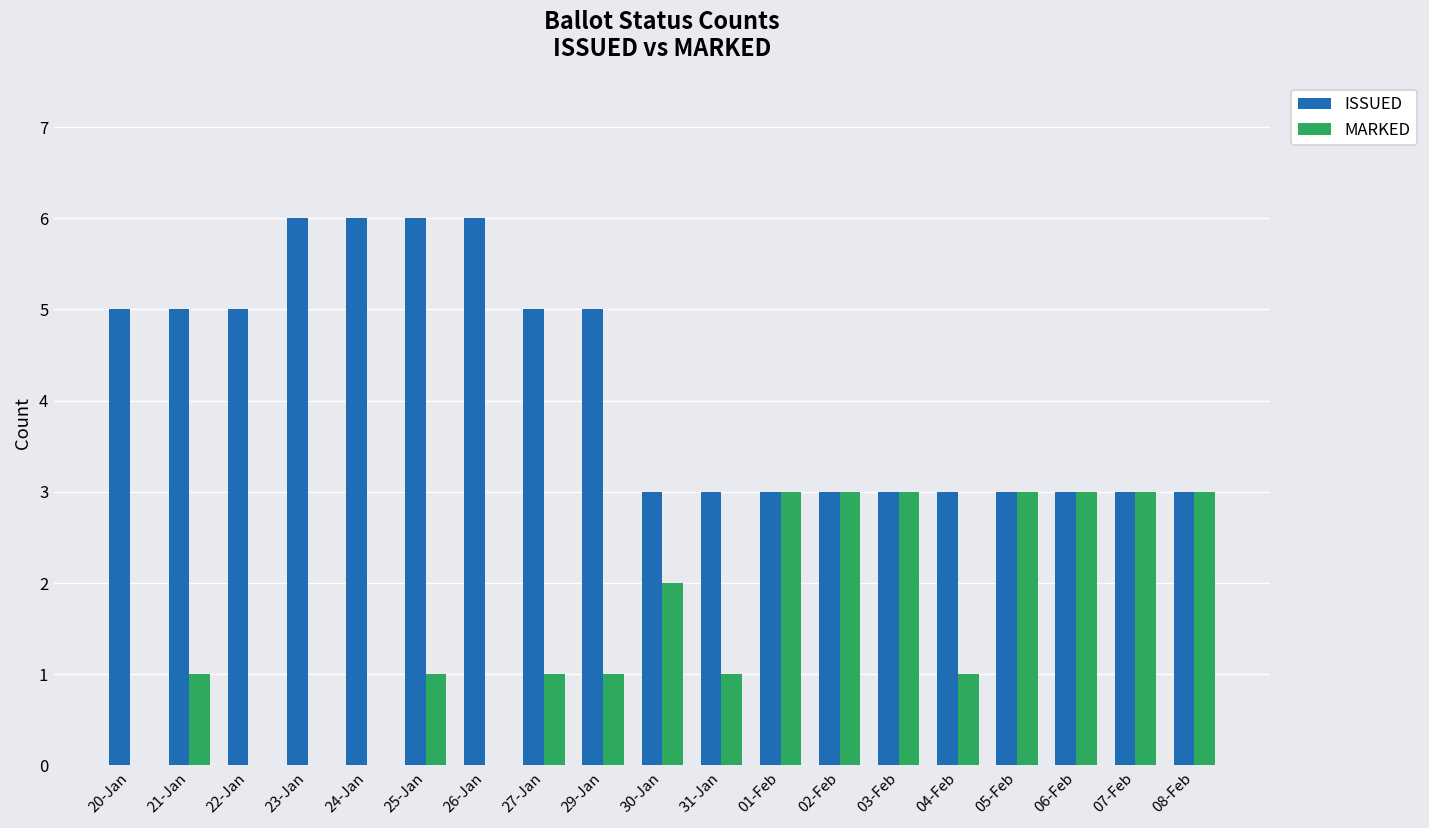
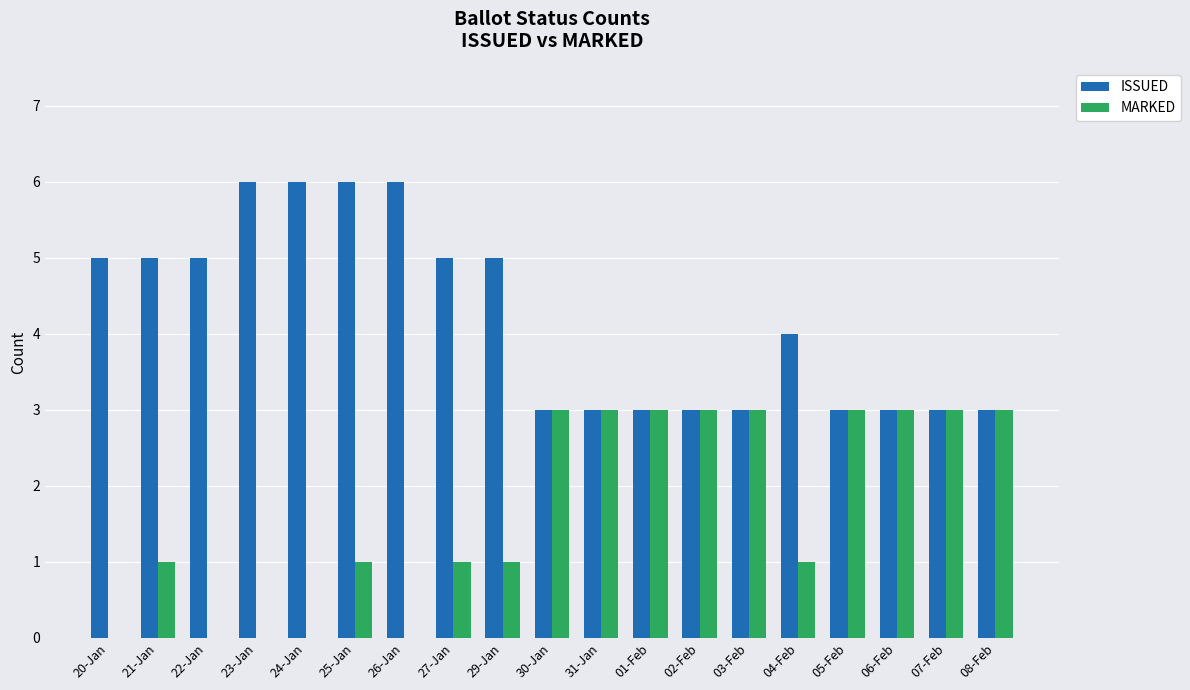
MARKED, 30-Jan: 2 -> 3
MARKED, 31-Jan: 1 -> 3
ISSUED, 04-Feb: 3 -> 4
